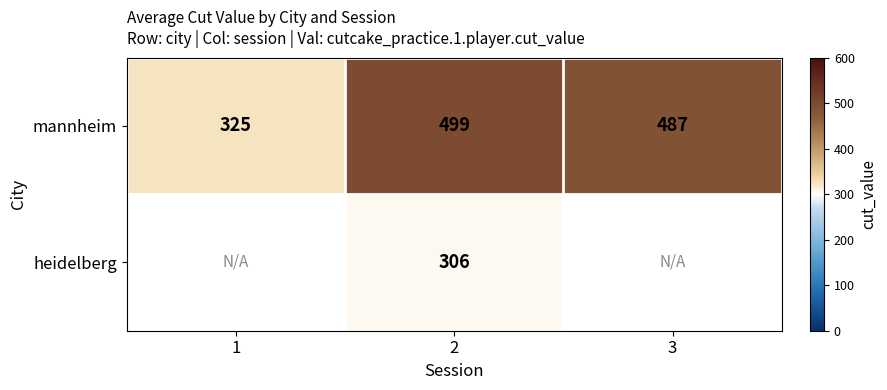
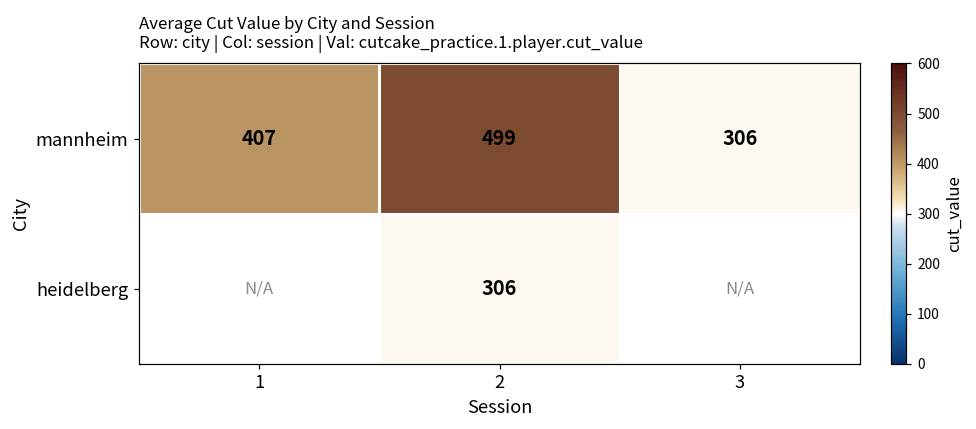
mannheim, 1: 325 -> 407
mannheim, 3: 487 -> 306
